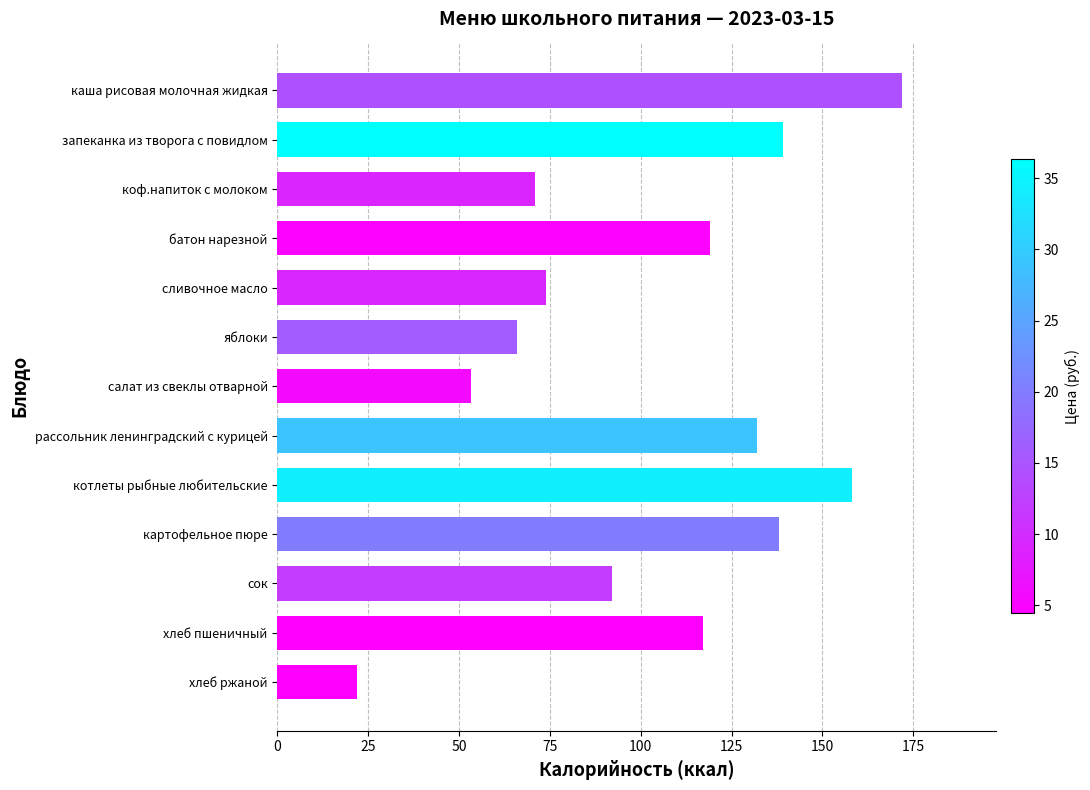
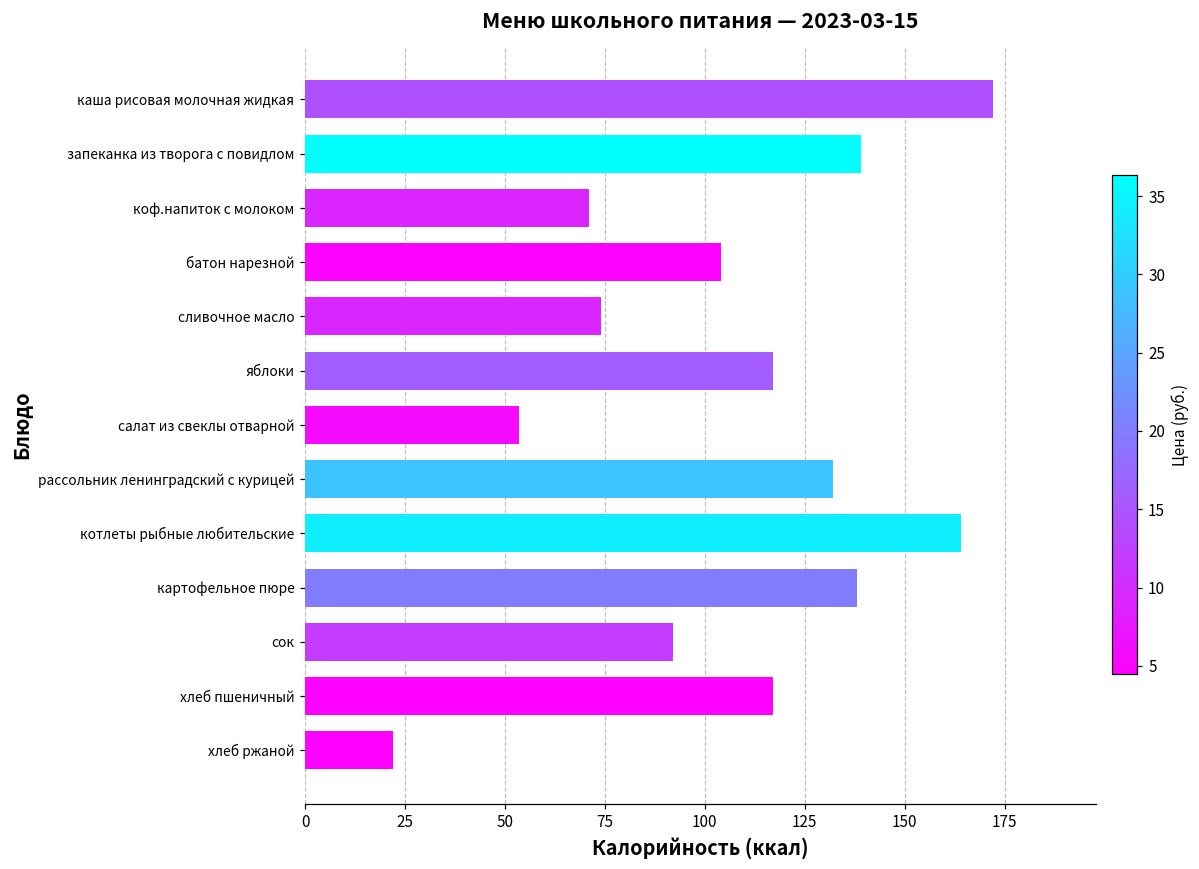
батон нарезной: 119 -> 104
яблоки: 66 -> 117
котлеты рыбные любительские: 158 -> 164
